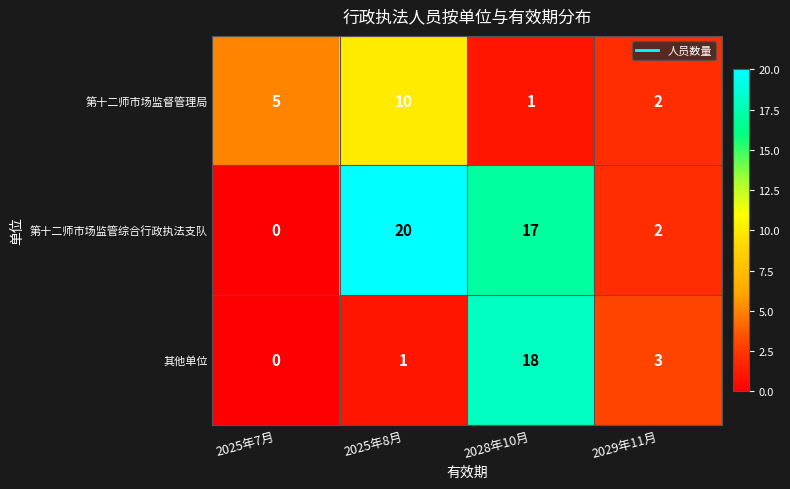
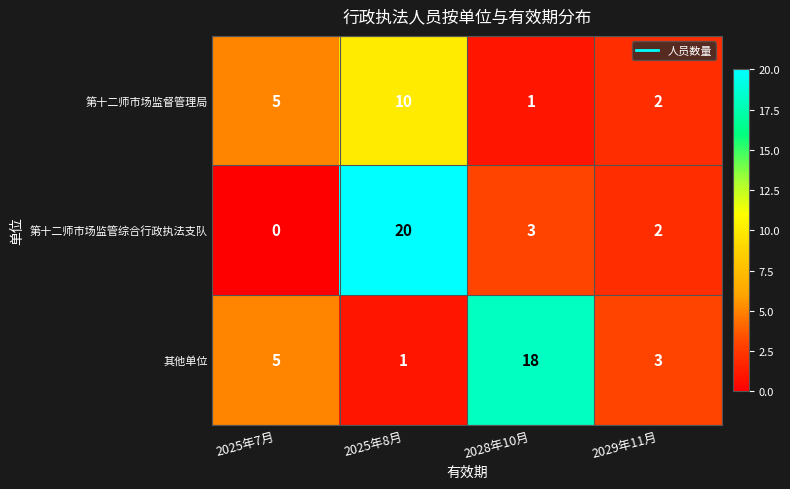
第十二师市场监管综合行政执法支队, 2028年10月: 17 -> 3
其他单位, 2025年7月: 0 -> 5
